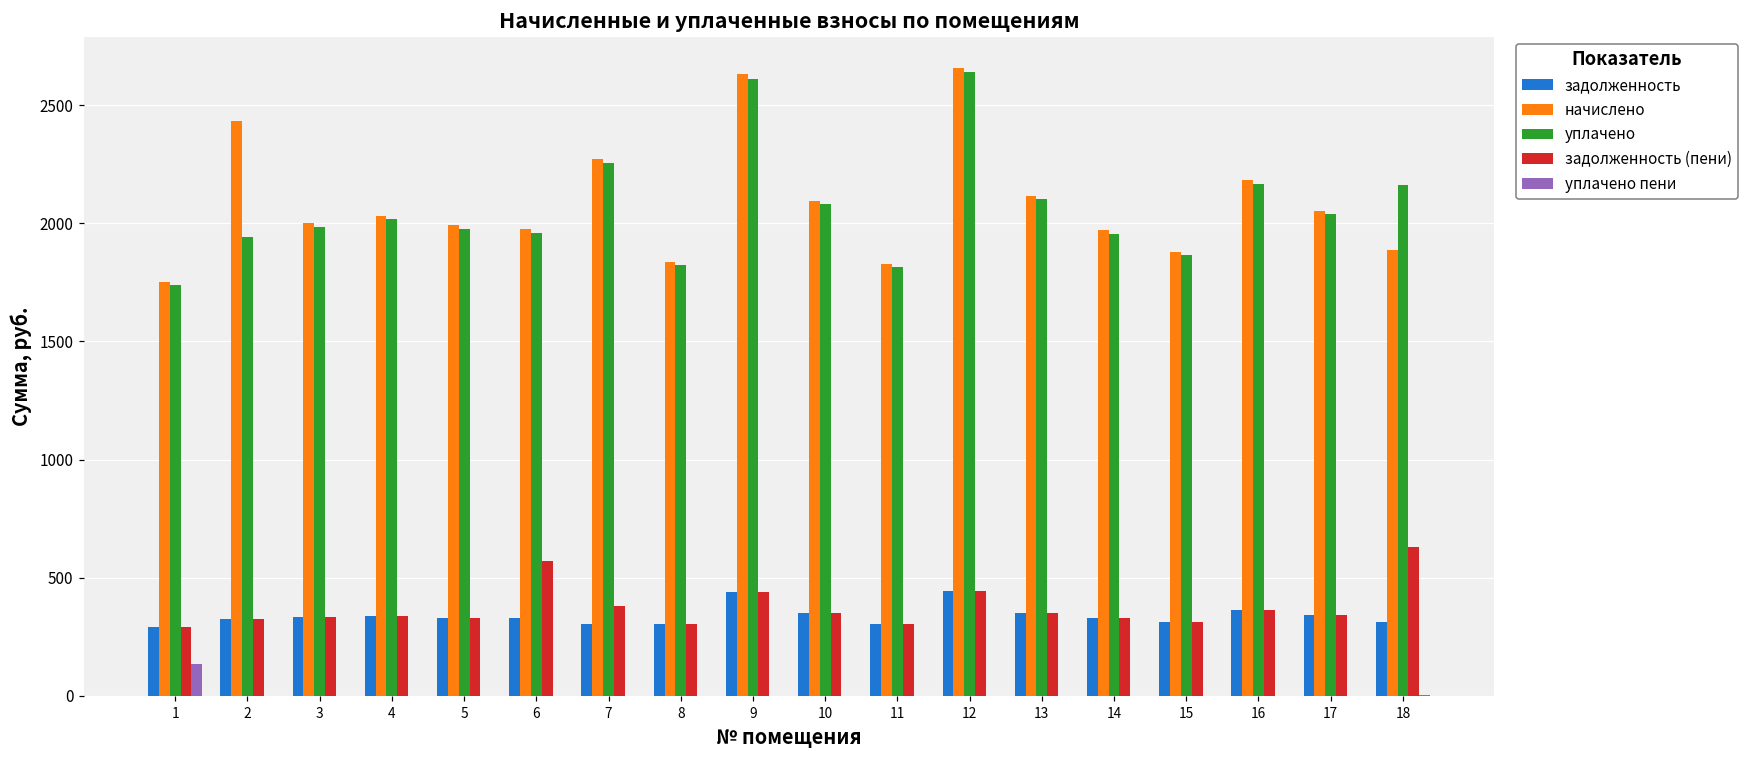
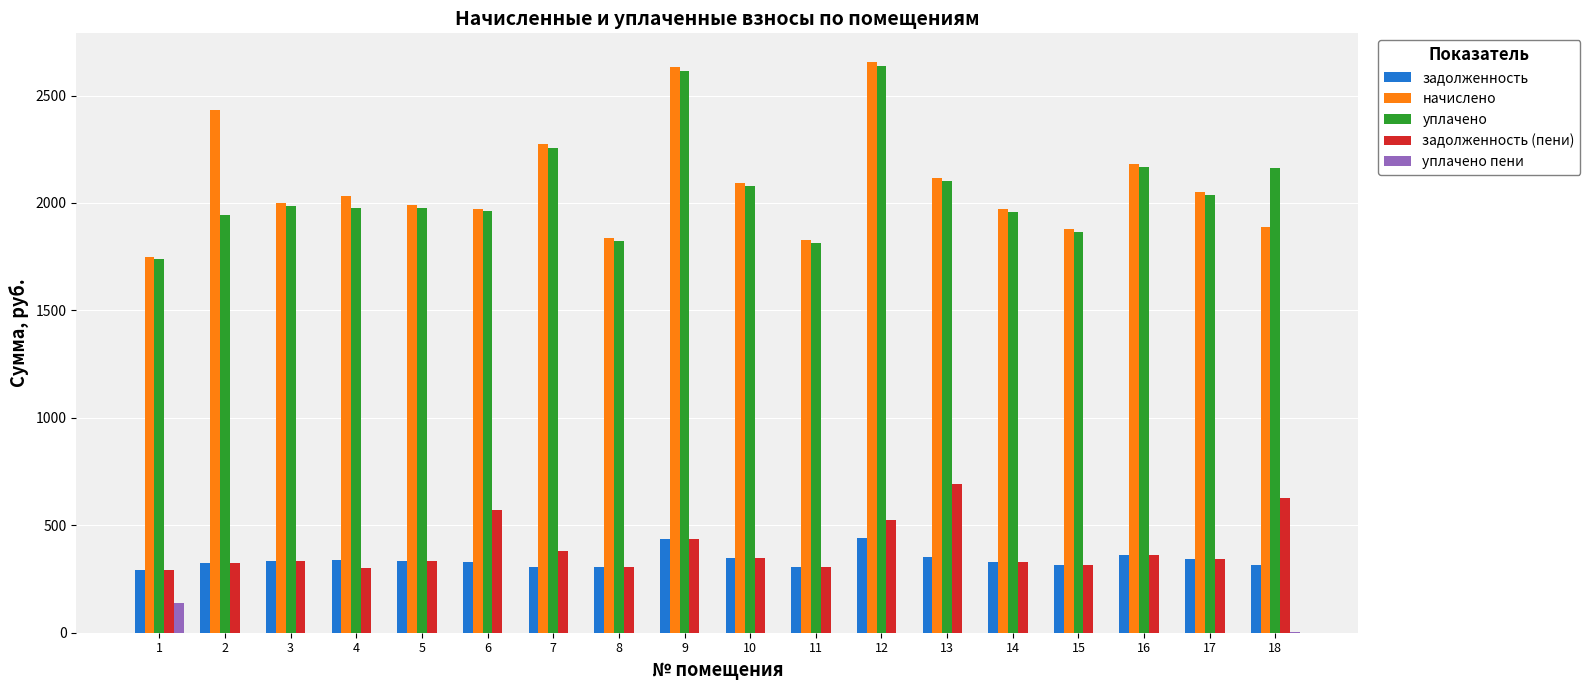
уплачено, 4: 2020 -> 1980
задолженность (пени), 4: 340 -> 300
задолженность (пени), 12: 440 -> 520
задолженность (пени), 13: 350 -> 690
